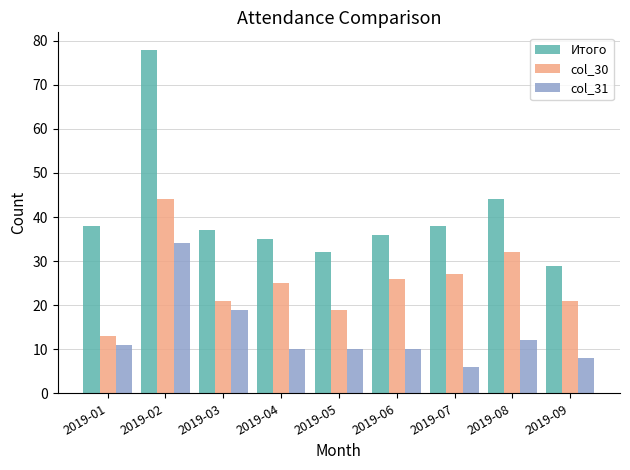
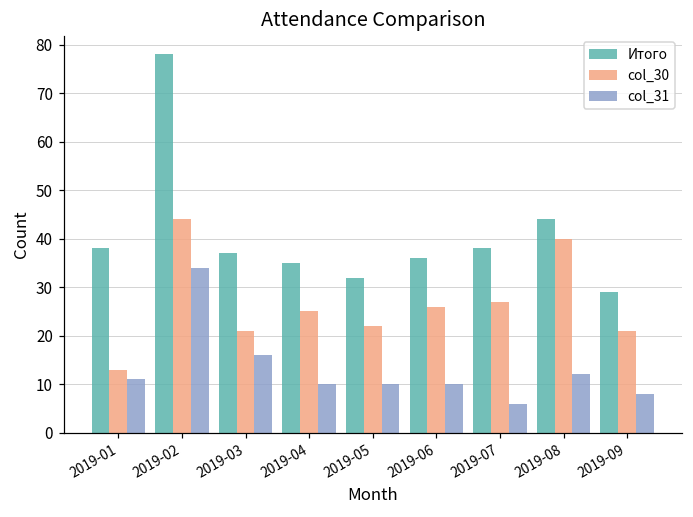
col_31, 2019-03: 19 -> 16
col_30, 2019-05: 19 -> 22
col_30, 2019-08: 32 -> 40
